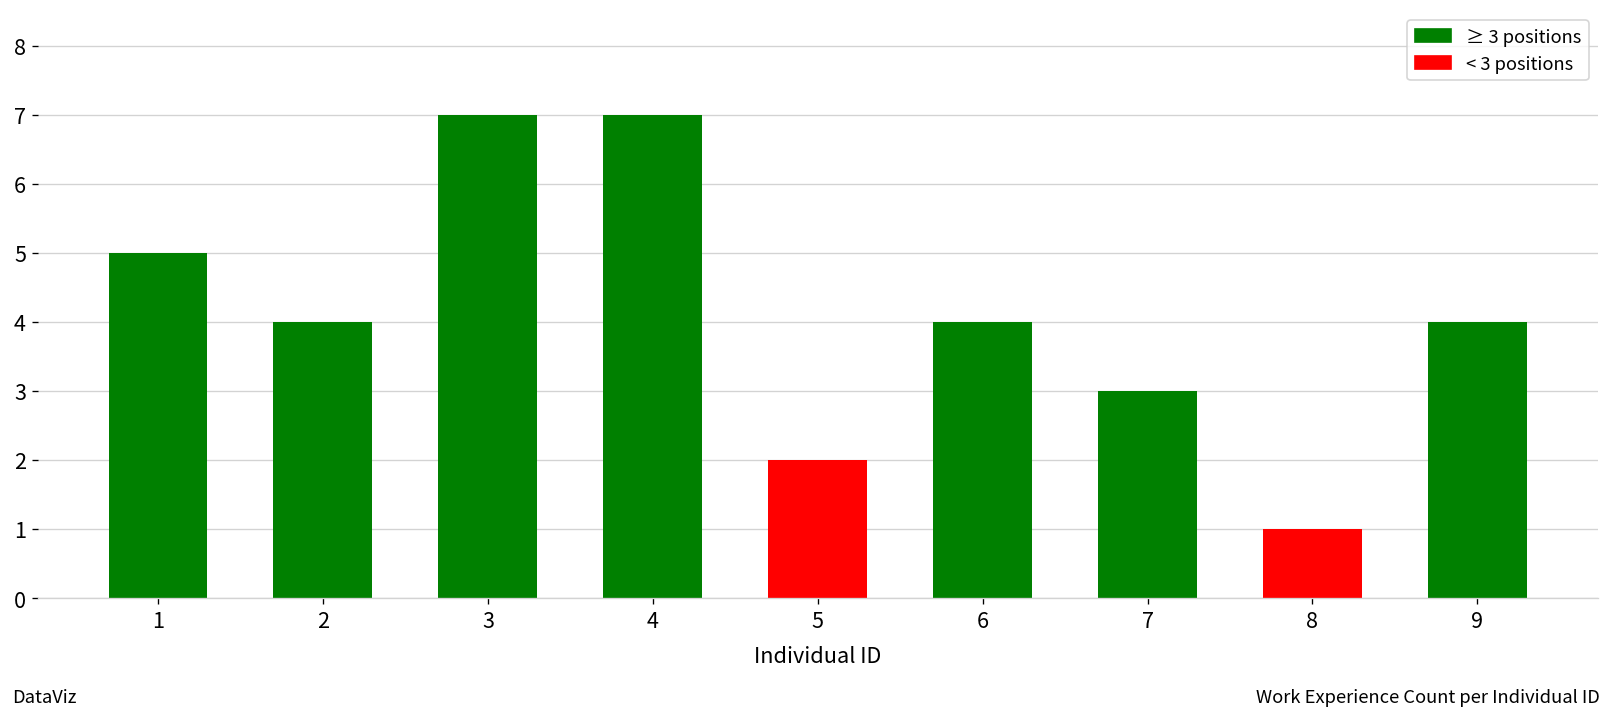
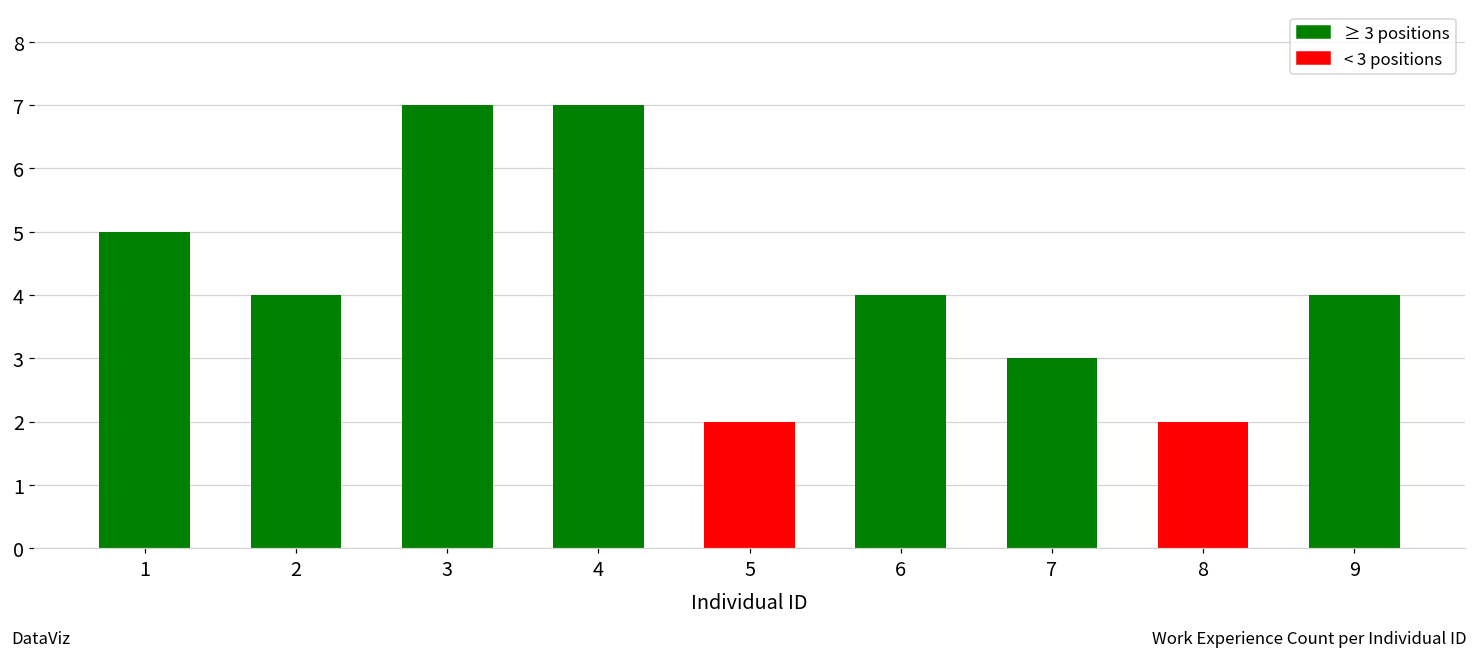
8: 1 -> 2
